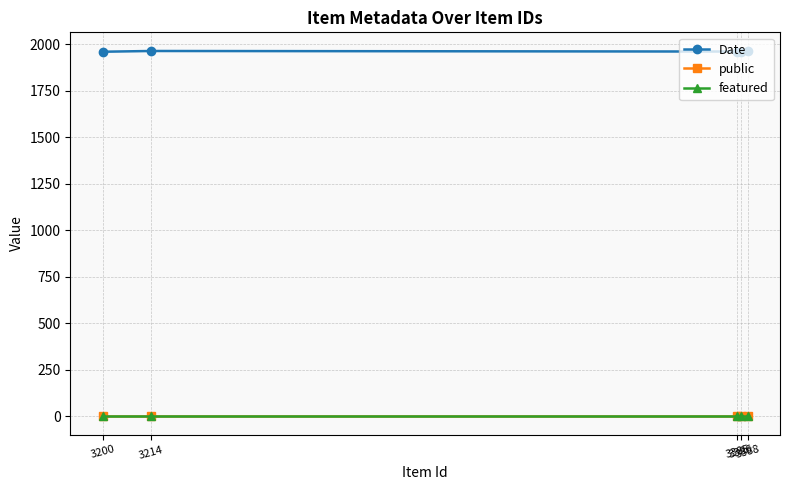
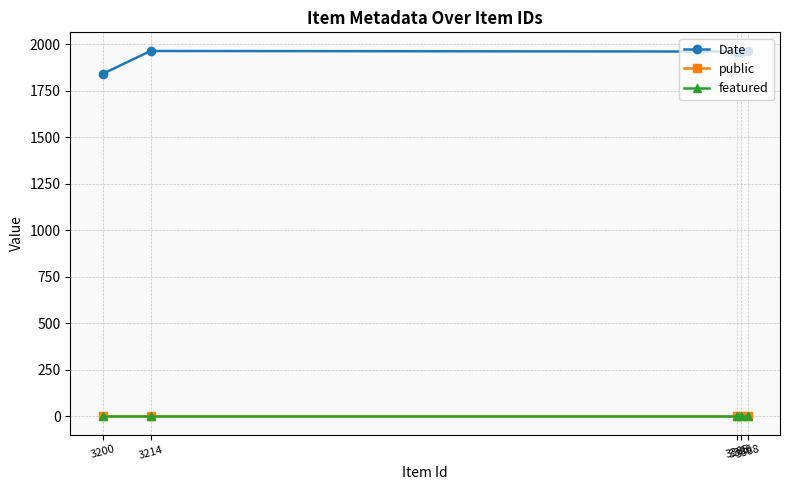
Date, 3200: 1960 -> 1840
